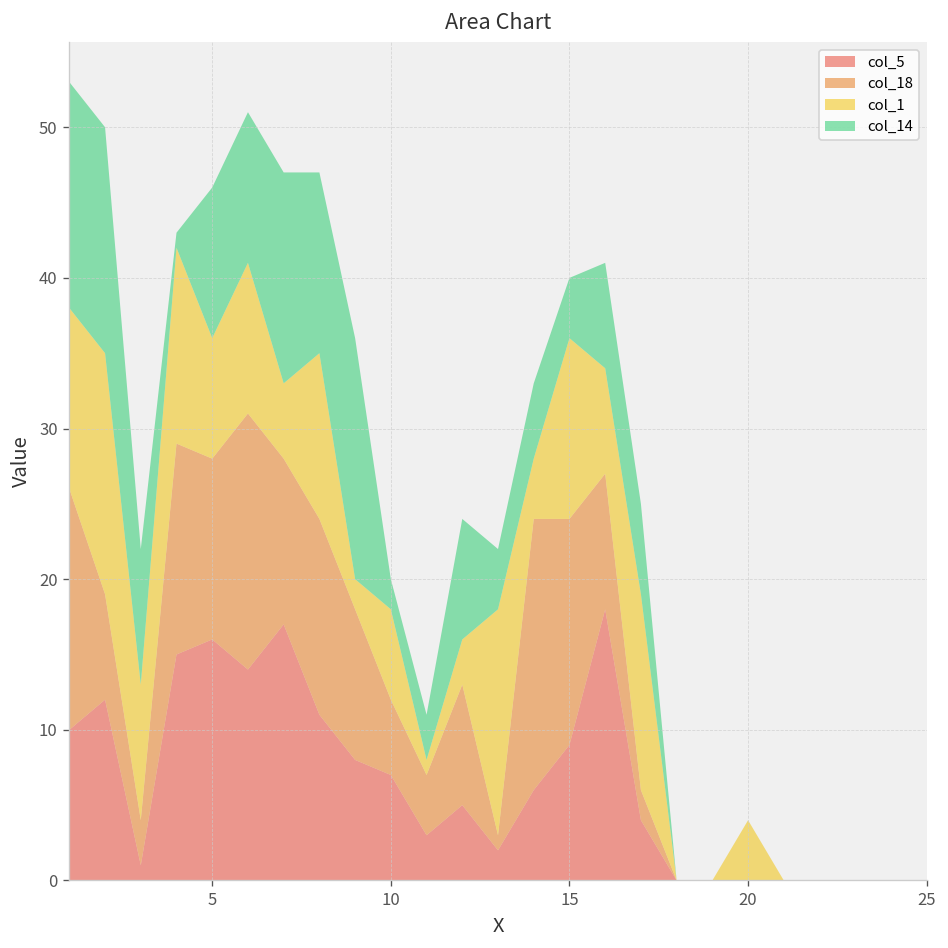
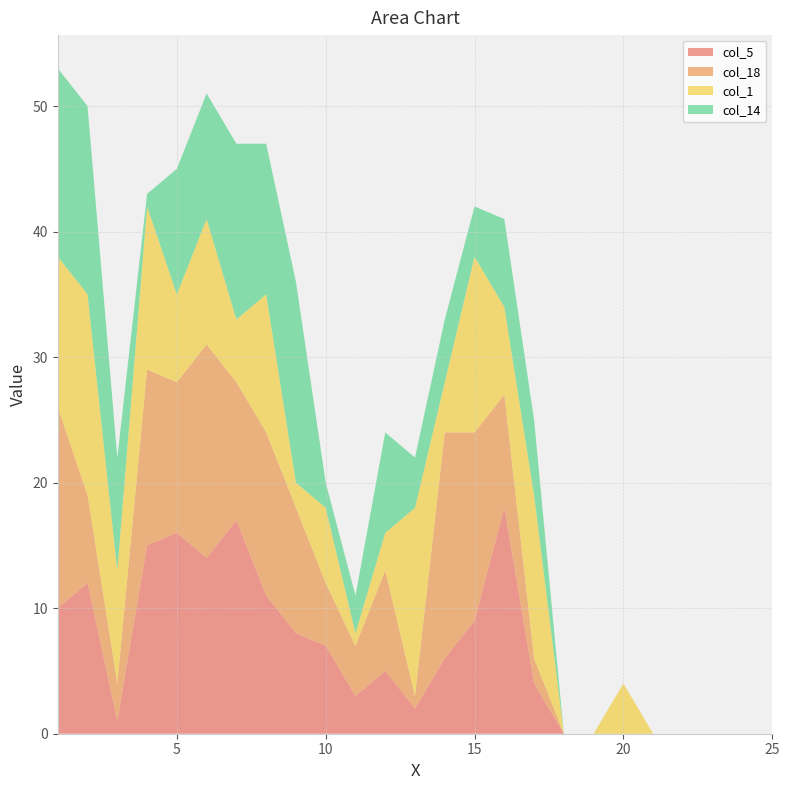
col_1, 5: 8 -> 7
col_1, 15: 12 -> 14
